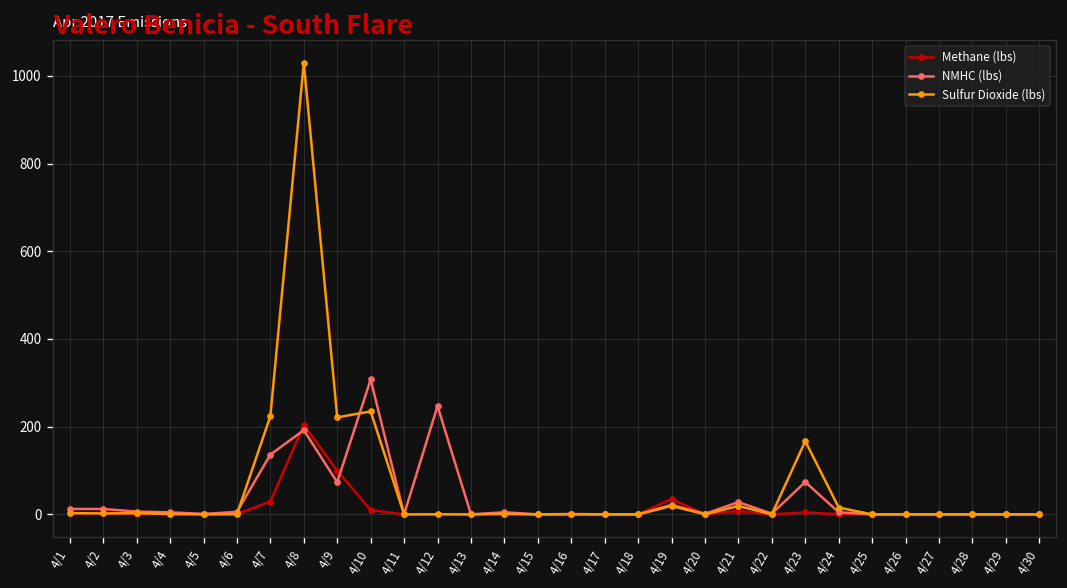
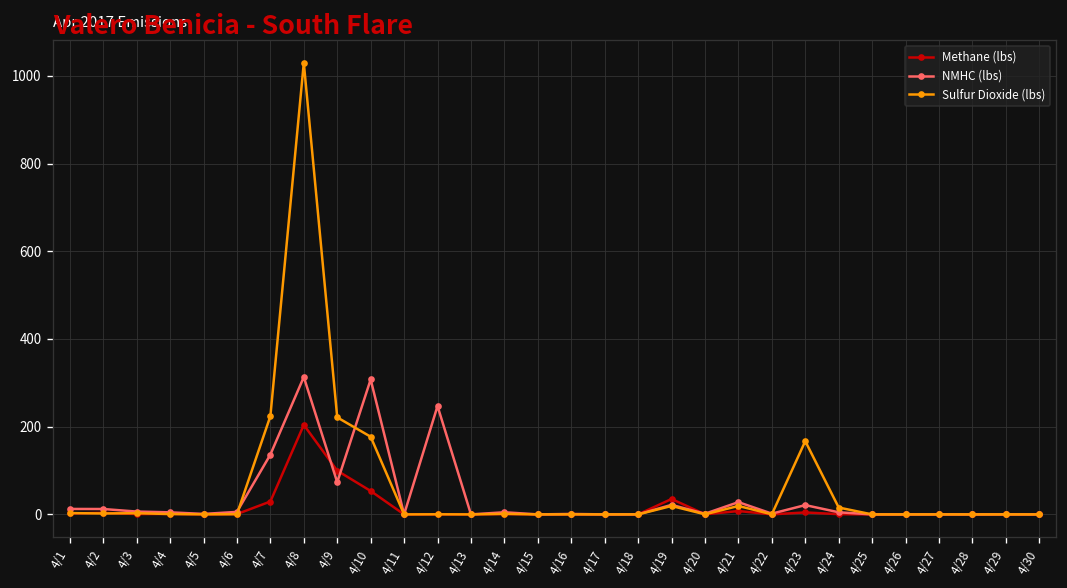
NMHC (lbs), 4/8: 190 -> 310
Methane (lbs), 4/10: 10 -> 50
Sulfur Dioxide (lbs), 4/10: 230 -> 180
NMHC (lbs), 4/23: 70 -> 20
